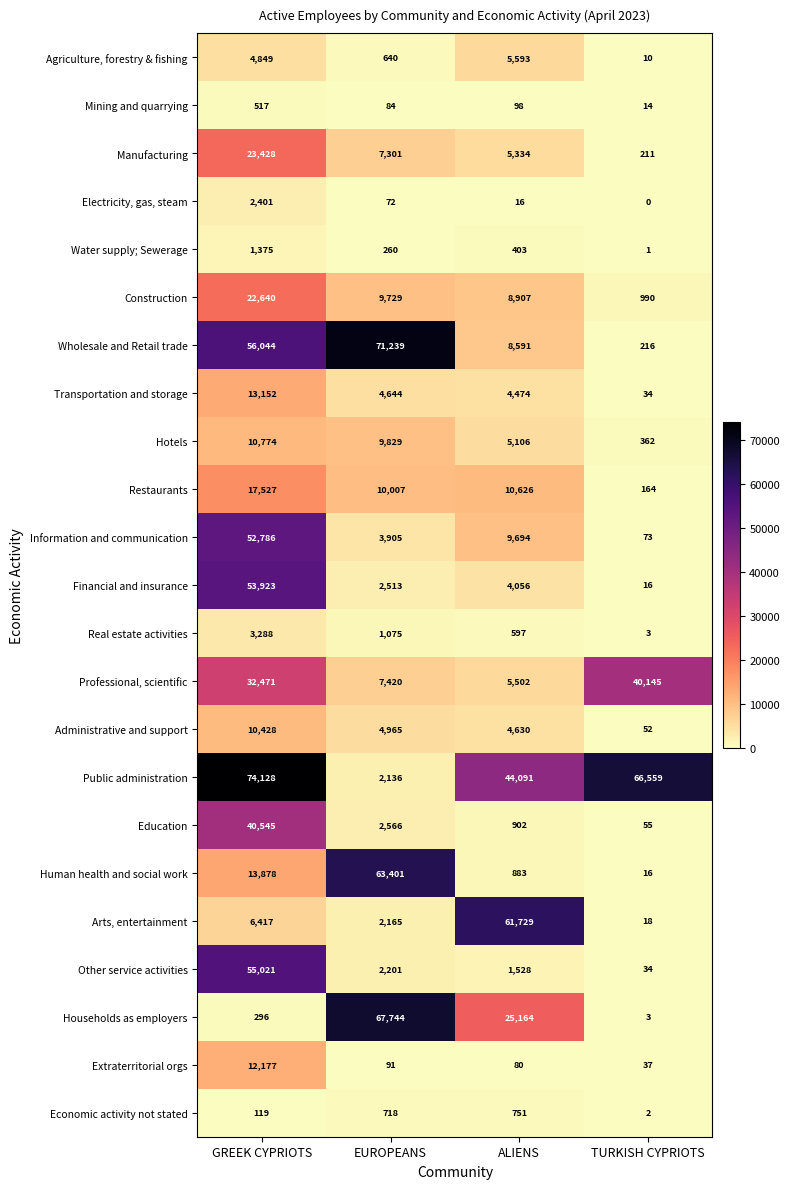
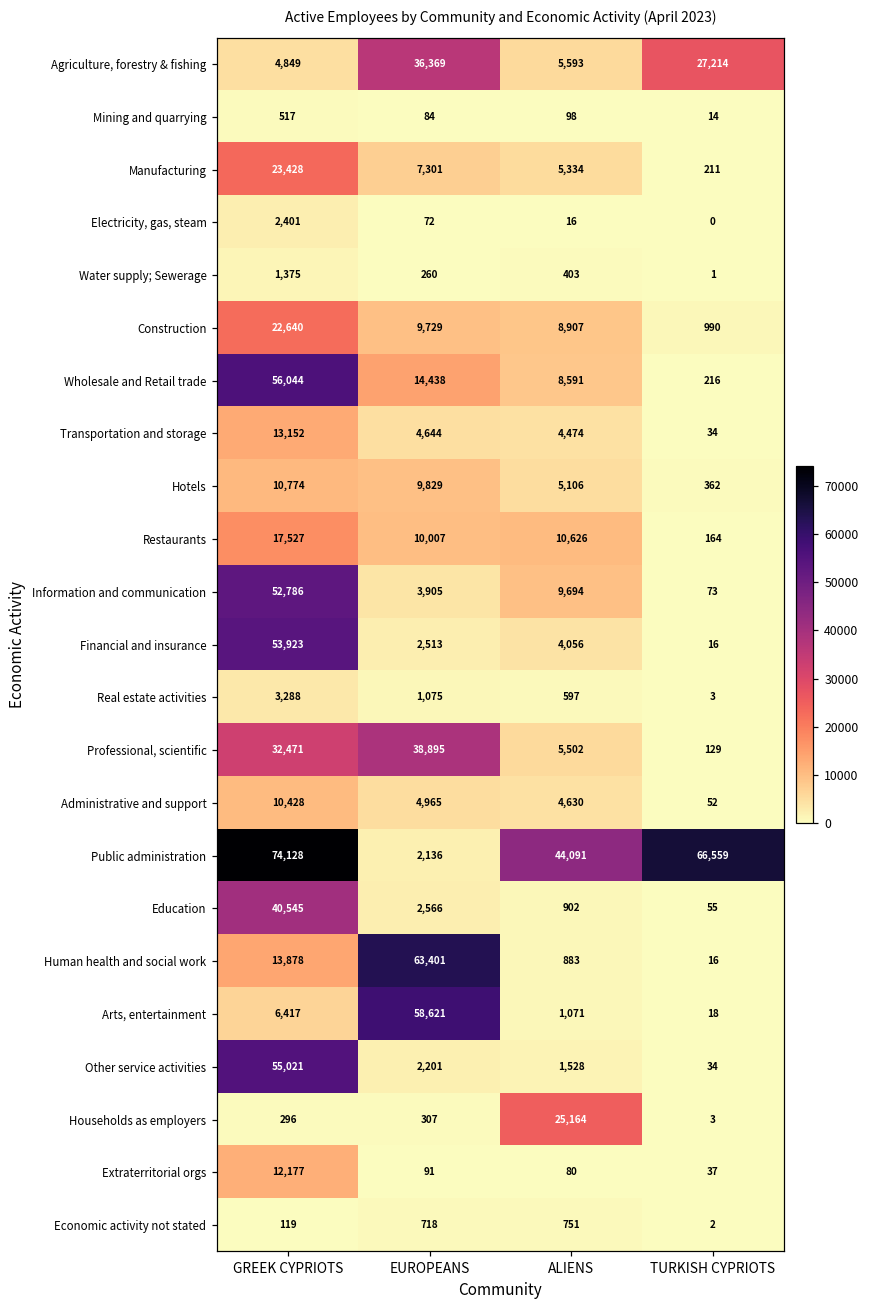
Agriculture, forestry & fishing, EUROPEANS: 640 -> 36,369
Agriculture, forestry & fishing, TURKISH CYPRIOTS: 10 -> 27,214
Wholesale and Retail trade, EUROPEANS: 71,239 -> 14,438
Professional, scientific, EUROPEANS: 7,420 -> 38,895
Professional, scientific, TURKISH CYPRIOTS: 40,145 -> 129
Arts, entertainment, EUROPEANS: 2,165 -> 58,621
Arts, entertainment, ALIENS: 61,729 -> 1,071
Households as employers, EUROPEANS: 67,744 -> 307
